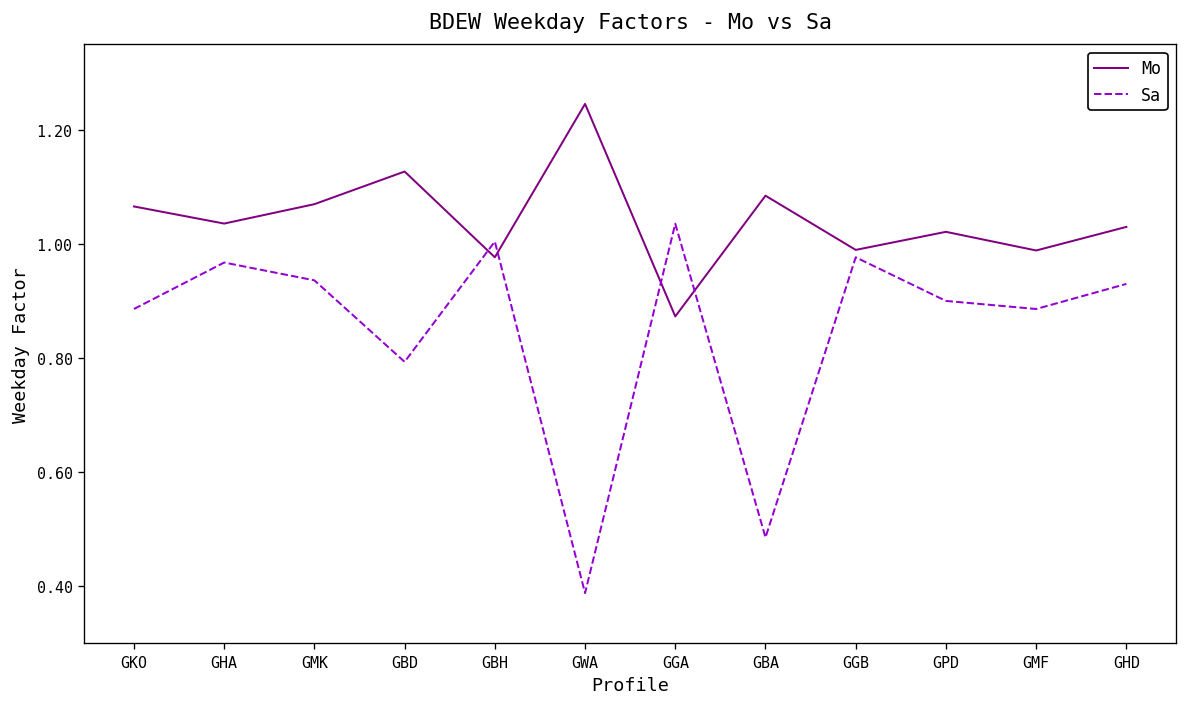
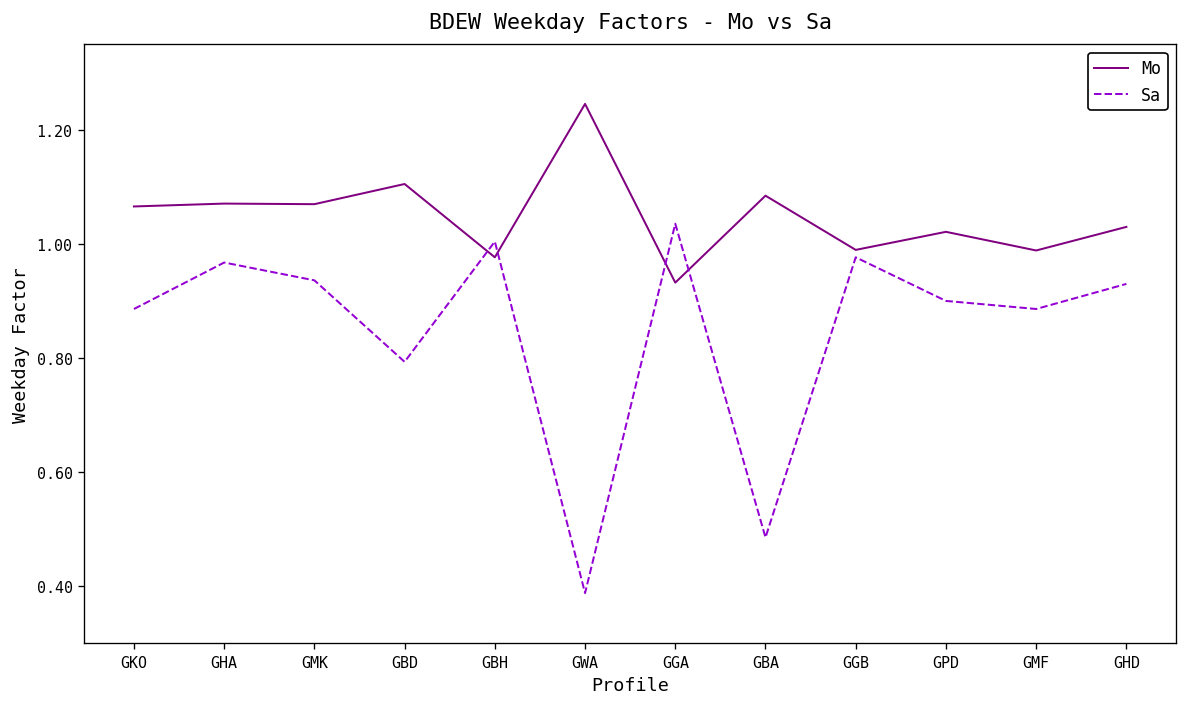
Mo, GHA: 1.04 -> 1.07
Mo, GBD: 1.13 -> 1.11
Mo, GGA: 0.87 -> 0.93
